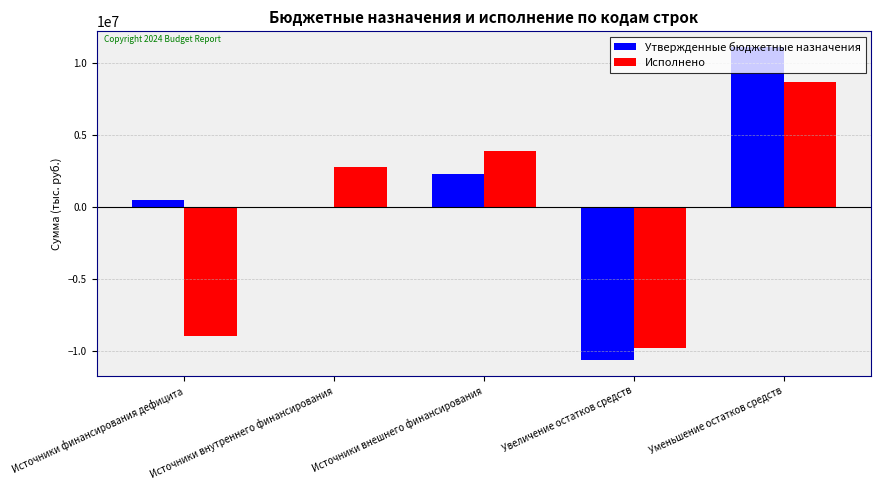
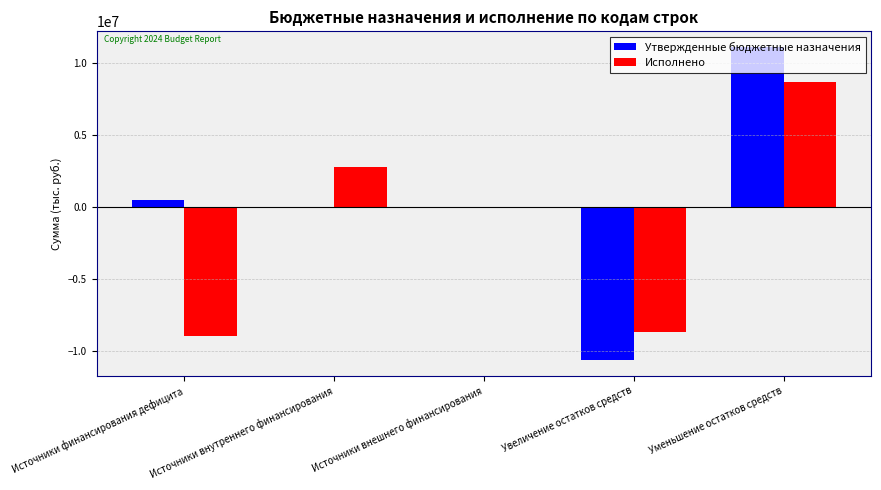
Утвержденные бюджетные назначения, Источники внешнего финансирования: 2300000 -> 0
Исполнено, Источники внешнего финансирования: 3900000 -> 0
Исполнено, Увеличение остатков средств: -9800000 -> -8700000
